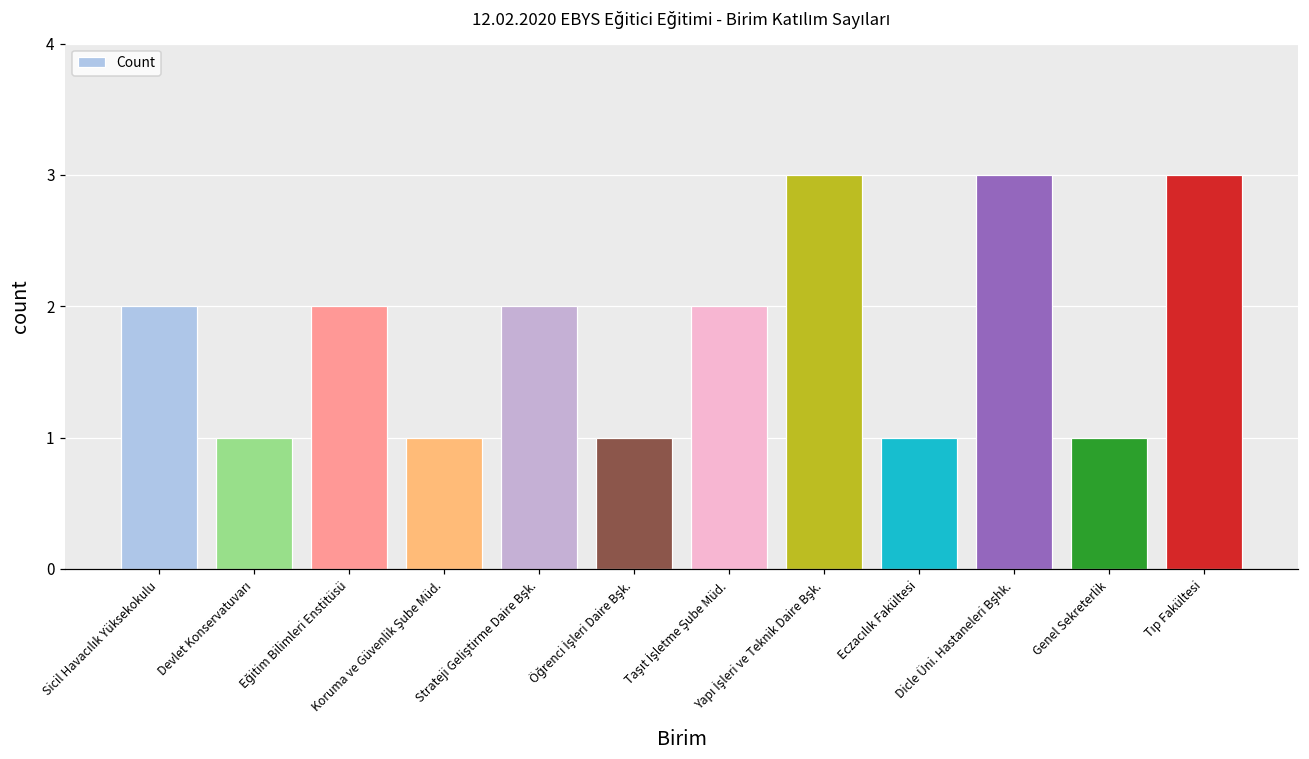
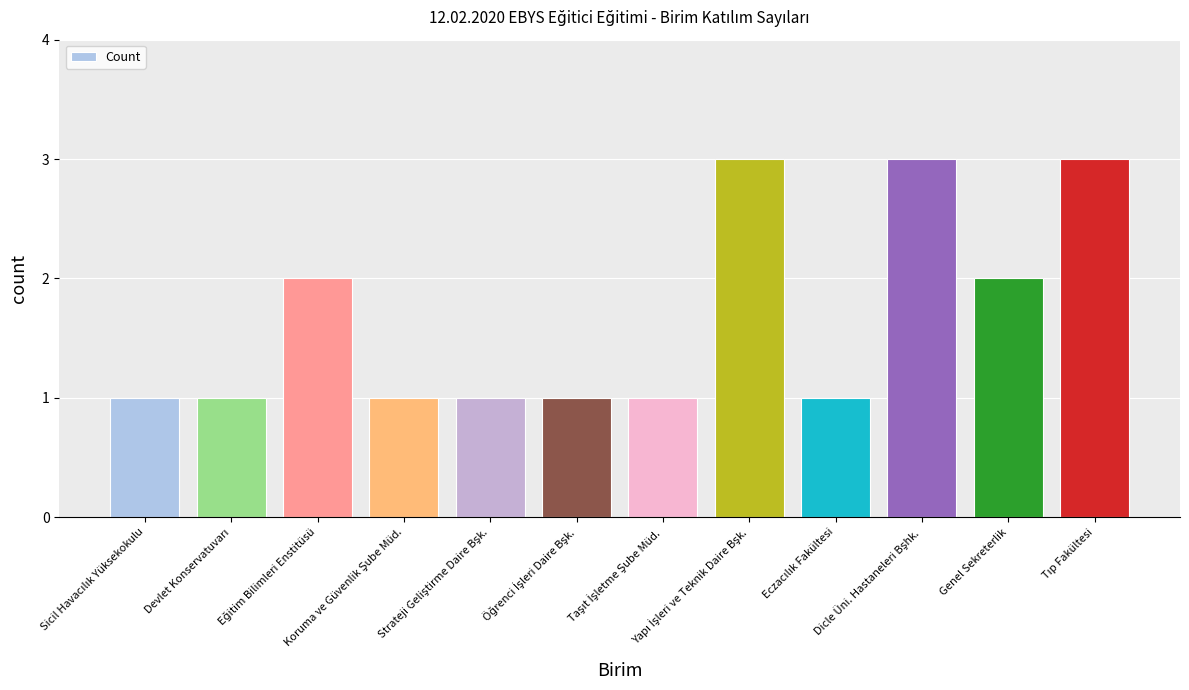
Sicil Havacılık Yüksekokulu: 2 -> 1
Strateji Geliştirme Daire Bşk.: 2 -> 1
Taşıt İşletme Şube Müd.: 2 -> 1
Genel Sekreterlik: 1 -> 2
